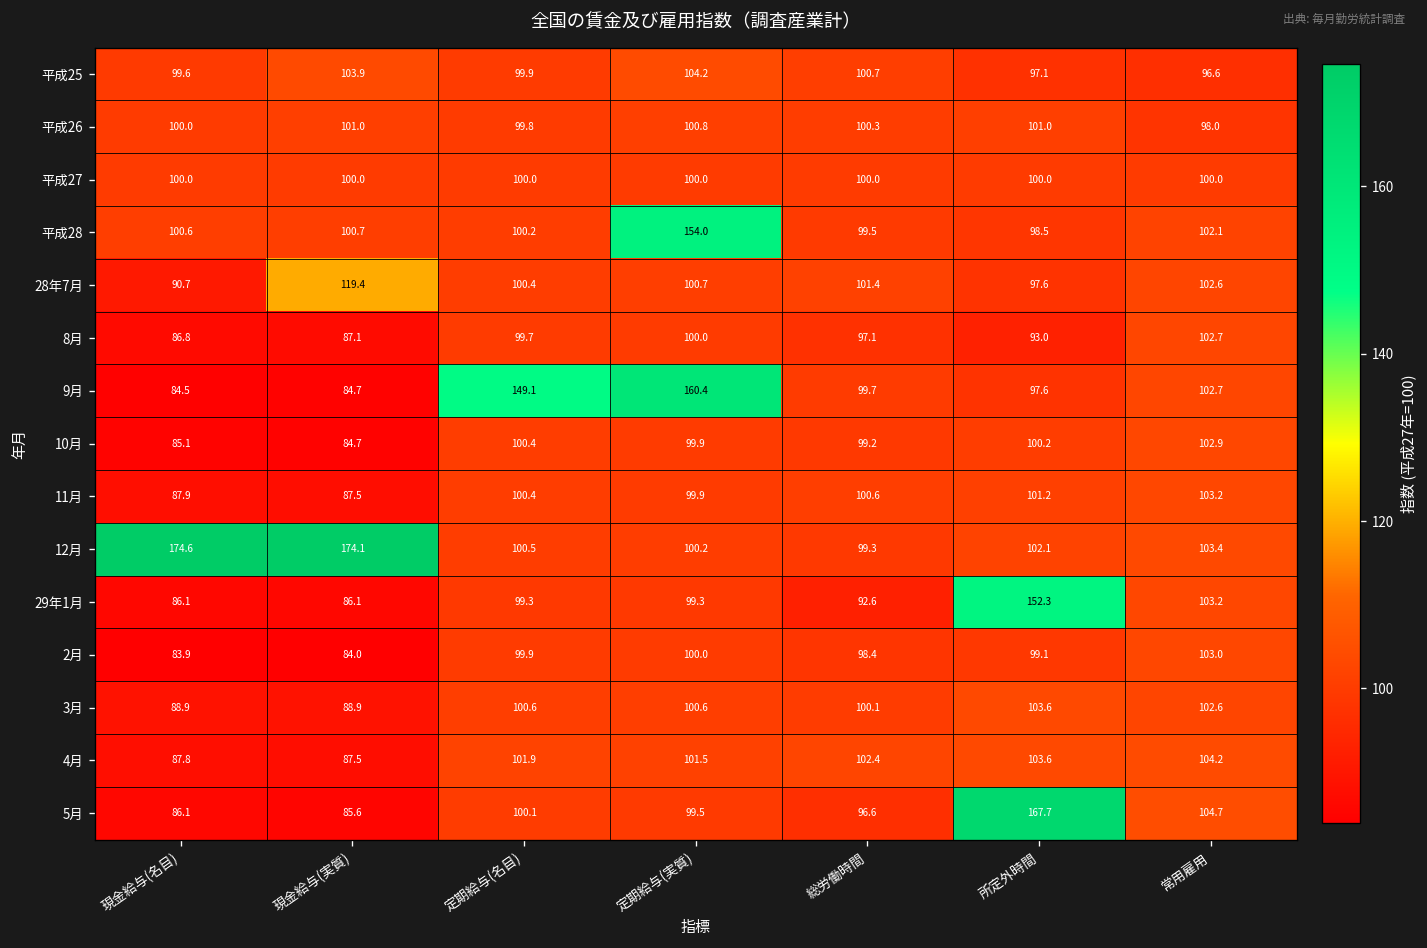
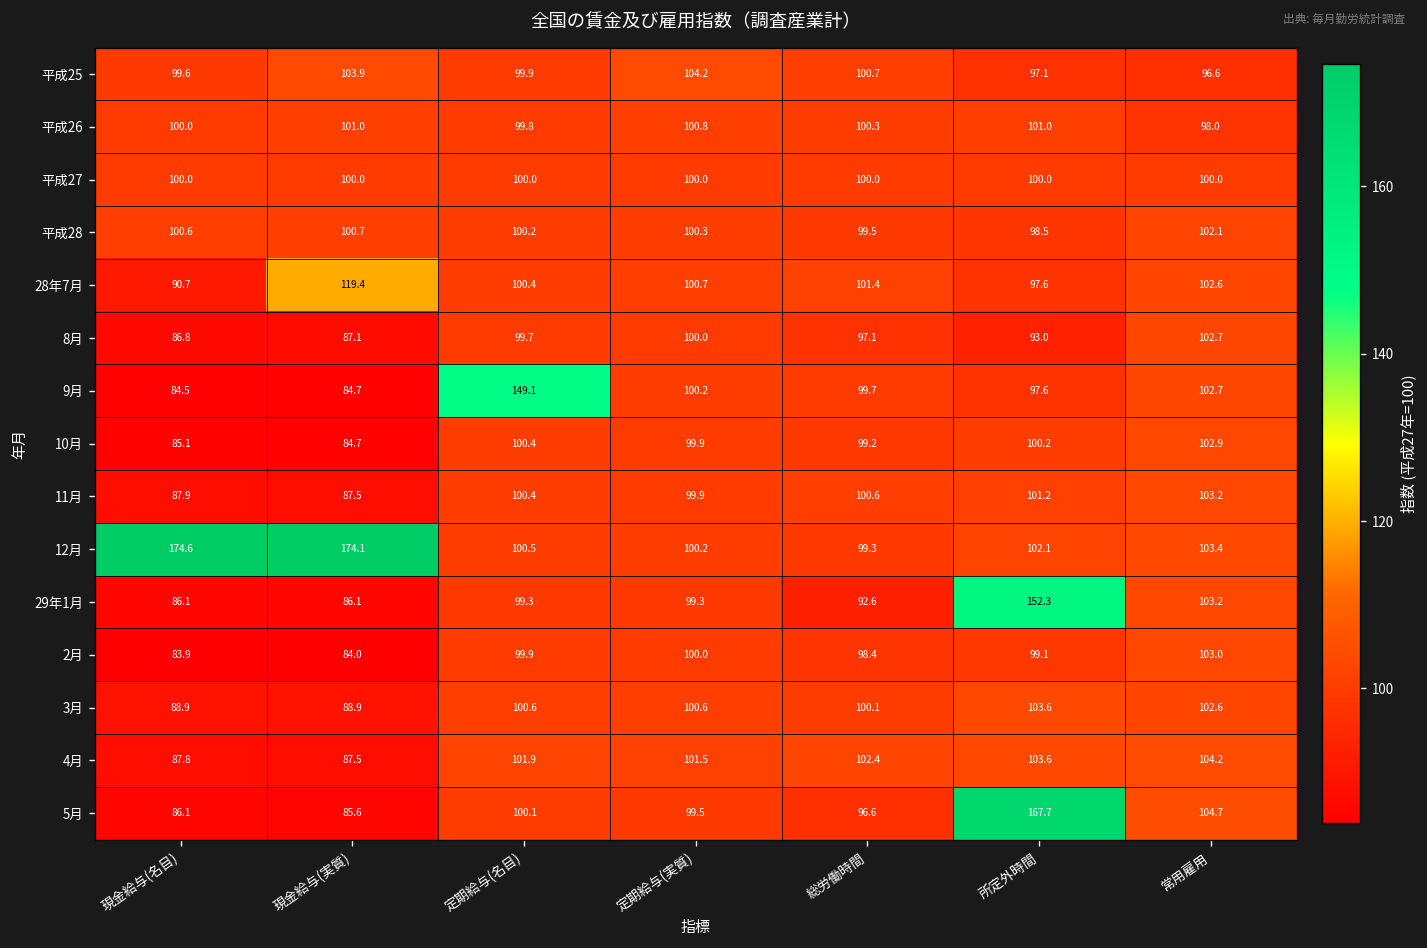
平成28, 定期給与(実質): 154.0 -> 100.3
9月, 定期給与(実質): 160.4 -> 100.2
